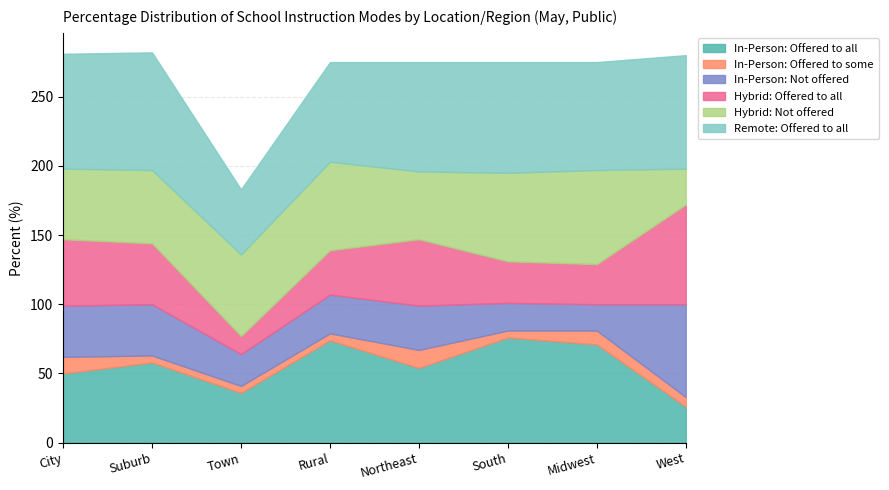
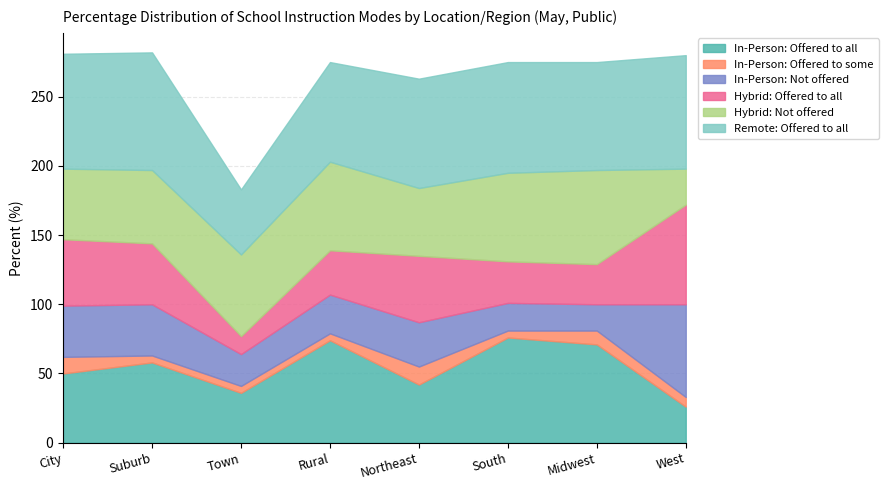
In-Person: Offered to all, Northeast: 54 -> 42
